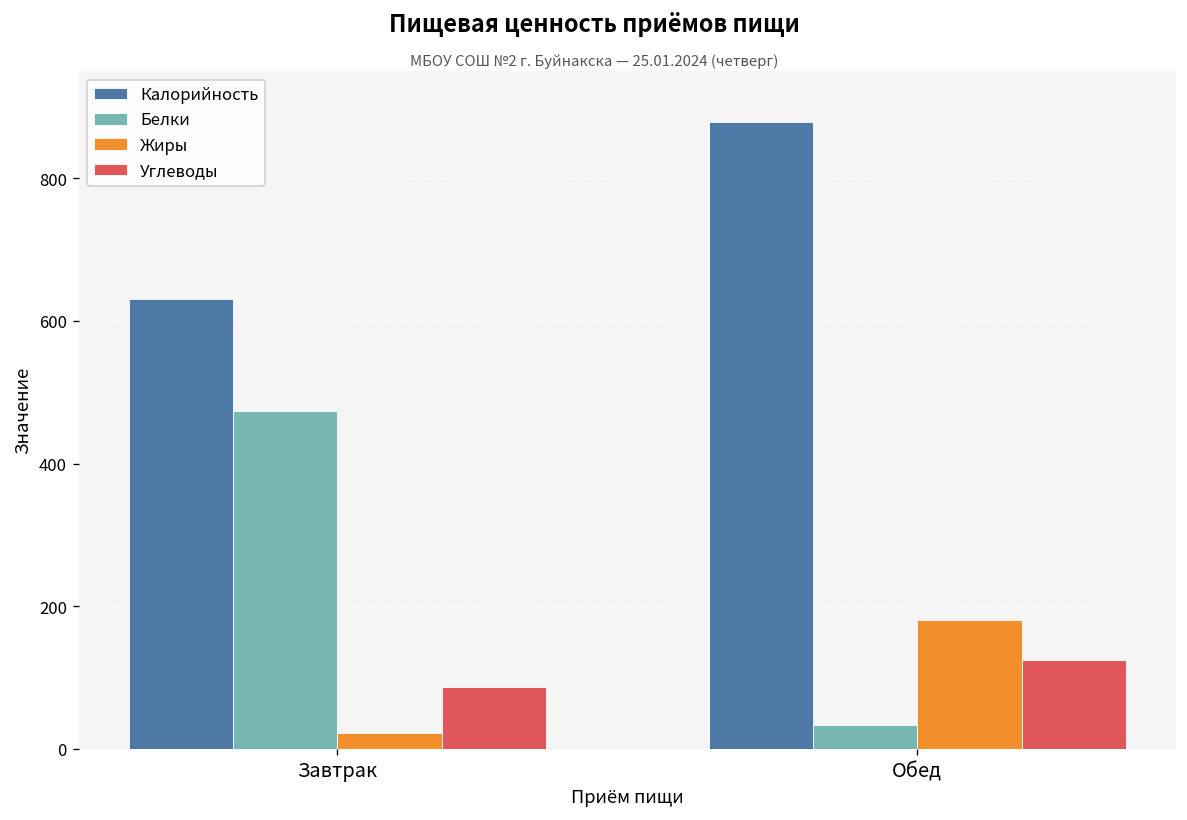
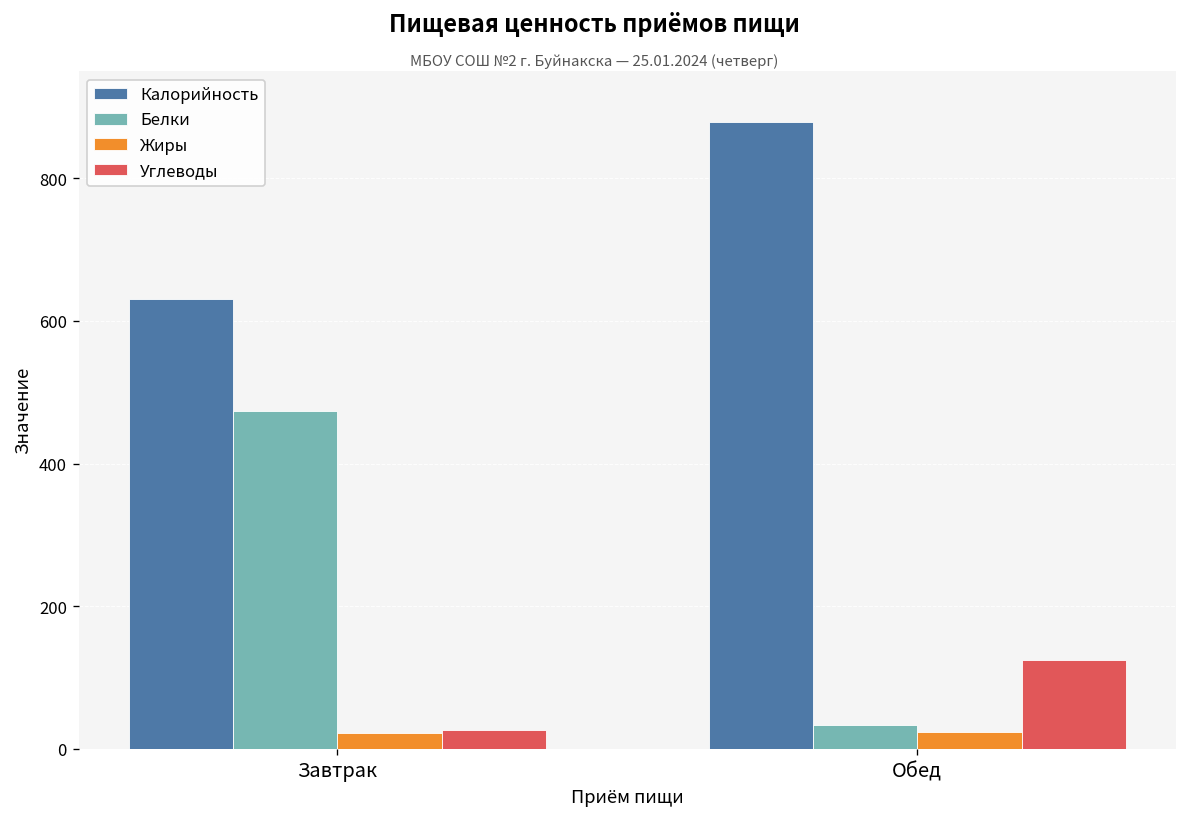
Углеводы, Завтрак: 90 -> 30
Жиры, Обед: 180 -> 20
